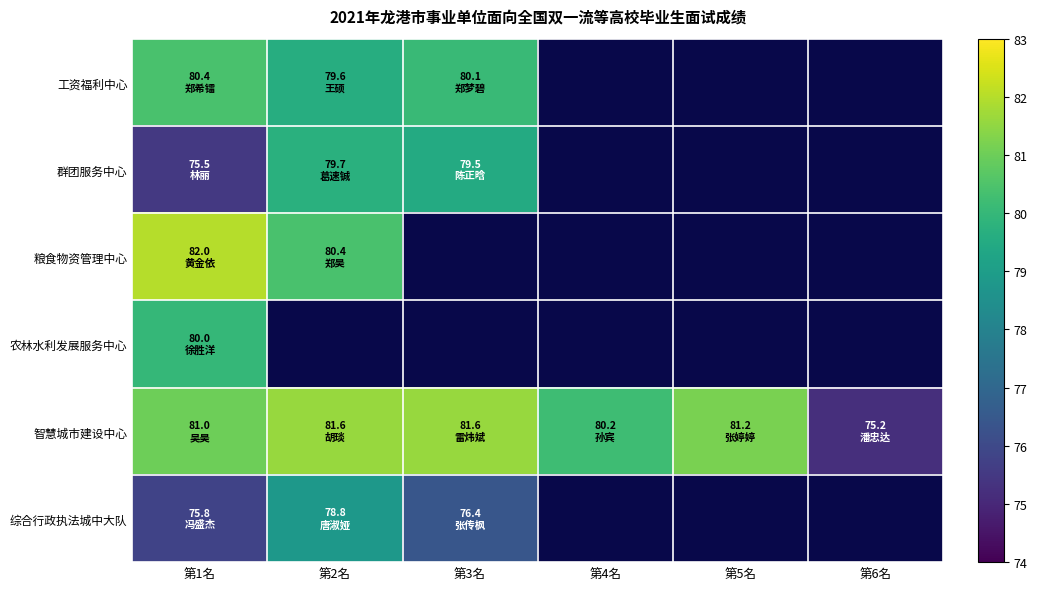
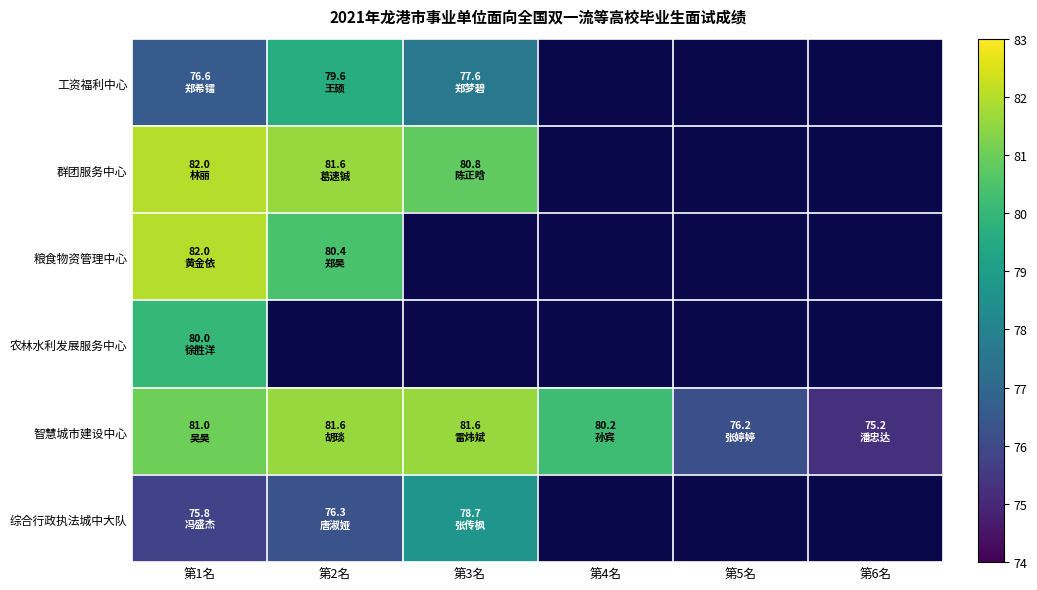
工资福利中心, 第1名: 80.4 -> 76.6
工资福利中心, 第3名: 80.1 -> 77.6
群团服务中心, 第1名: 75.5 -> 82.0
群团服务中心, 第2名: 79.7 -> 81.6
群团服务中心, 第3名: 79.5 -> 80.8
智慧城市建设中心, 第5名: 81.2 -> 76.2
综合行政执法城中大队, 第2名: 78.8 -> 76.3
综合行政执法城中大队, 第3名: 76.4 -> 78.7
